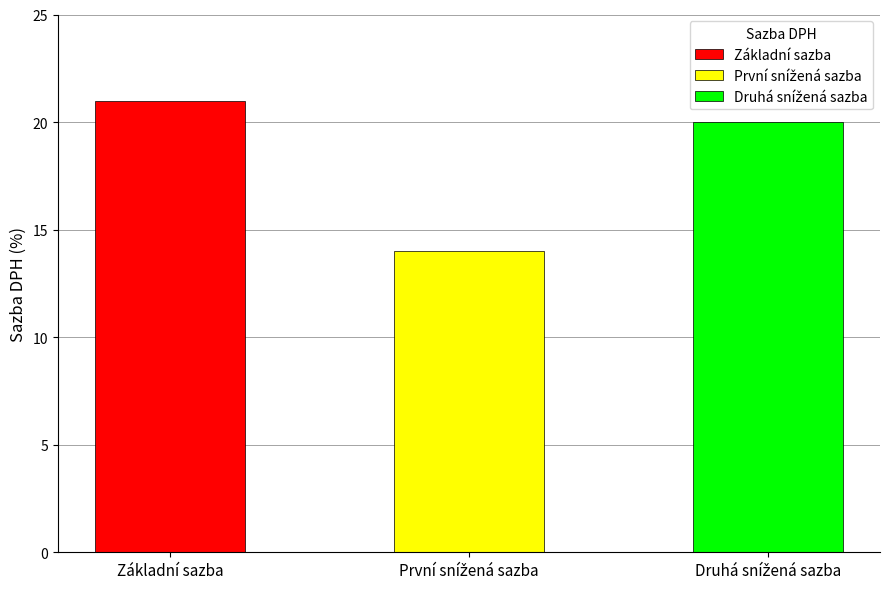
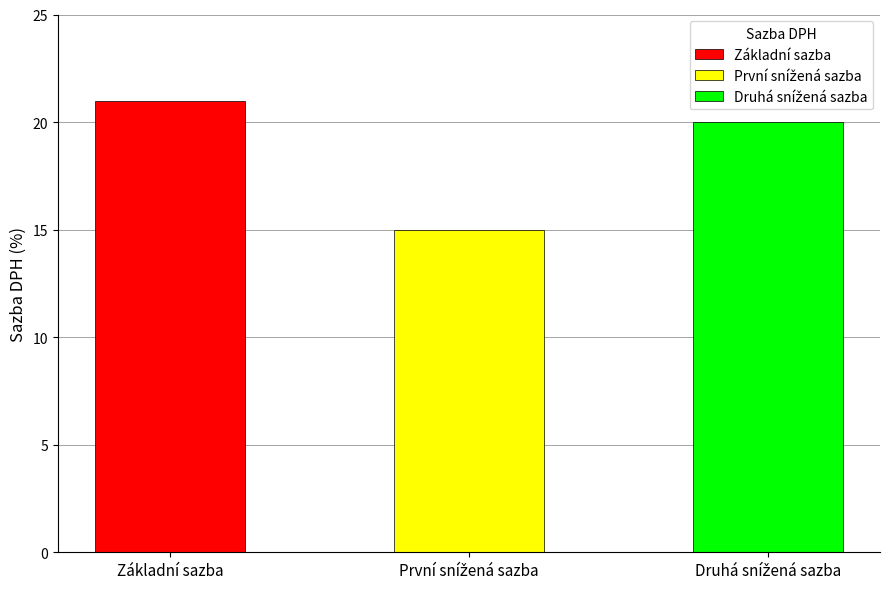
První snížená sazba: 14 -> 15
